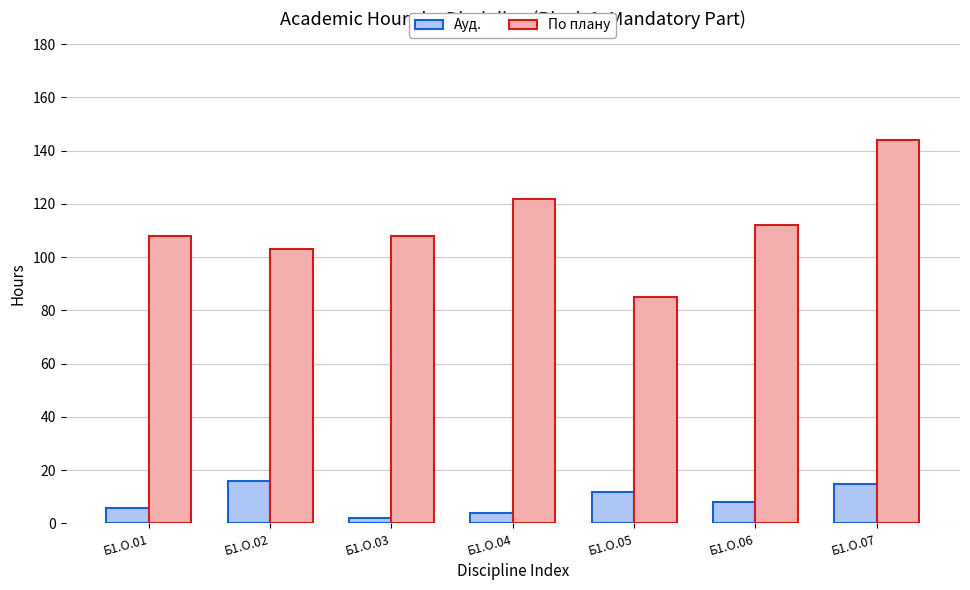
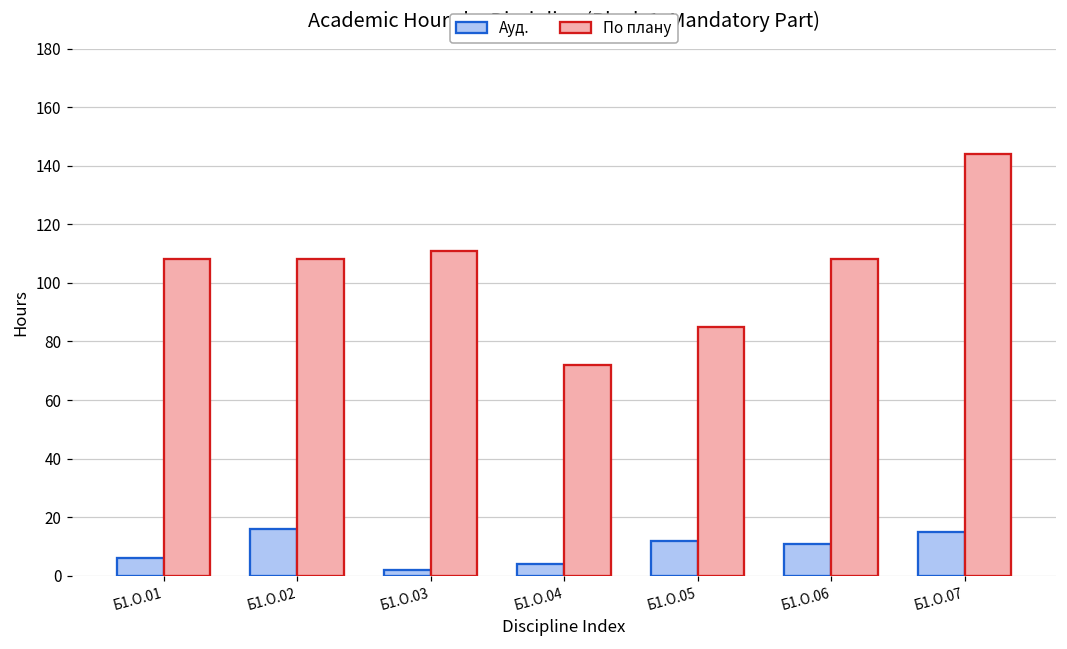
По плану, Б1.О.02: 103 -> 108
По плану, Б1.О.03: 108 -> 111
По плану, Б1.О.04: 122 -> 72
Ауд., Б1.О.06: 8 -> 11
По плану, Б1.О.06: 112 -> 108
